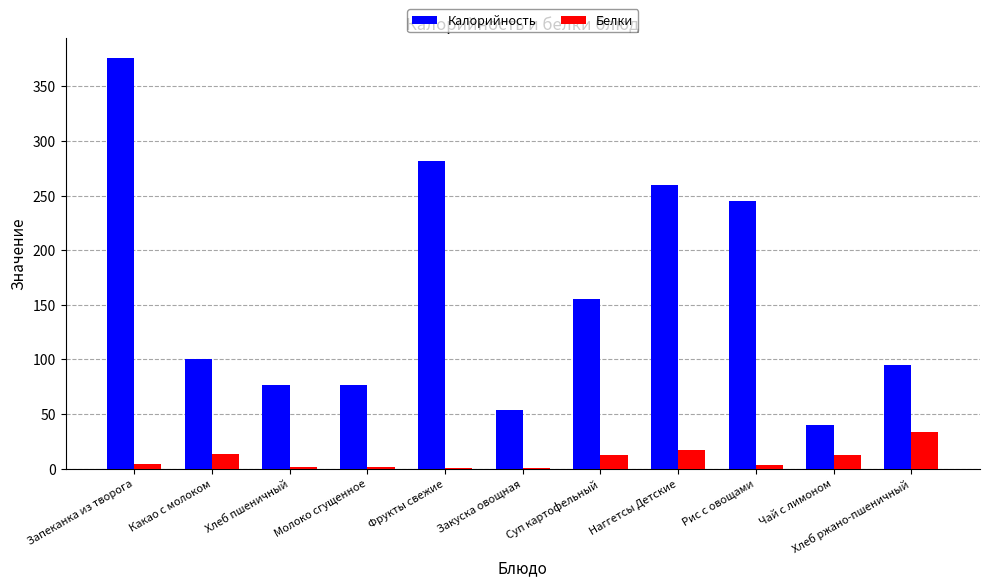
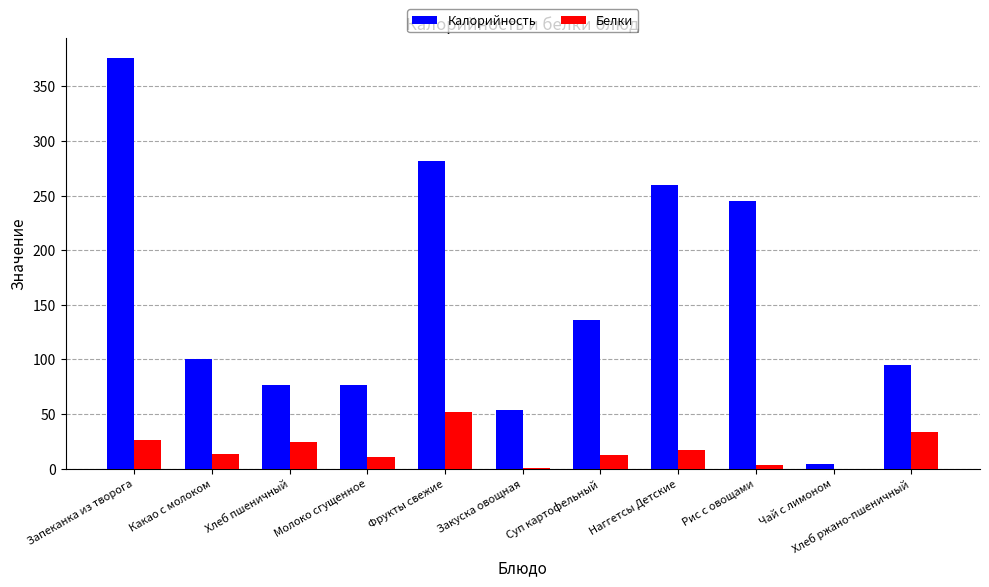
Белки, Запеканка из творога: 4 -> 27
Белки, Хлеб пшеничный: 1 -> 24
Белки, Молоко сгущенное: 2 -> 10
Белки, Фрукты свежие: 1 -> 52
Калорийность, Суп картофельный: 155 -> 136
Калорийность, Чай с лимоном: 40 -> 4
Белки, Чай с лимоном: 13 -> 0
